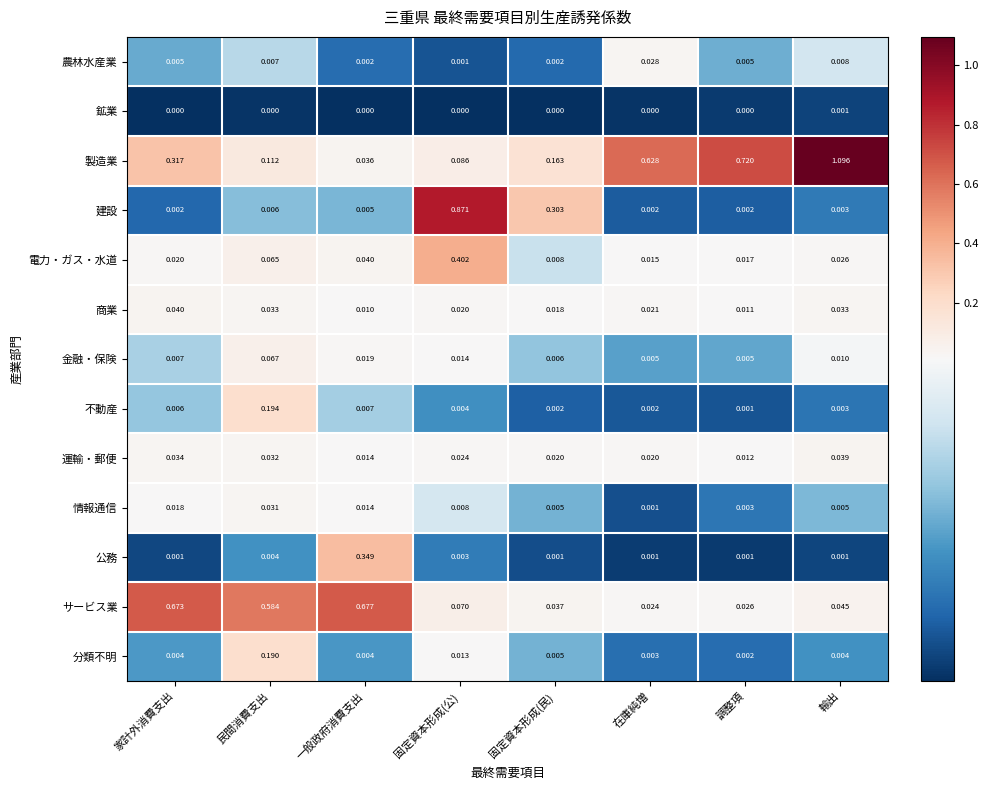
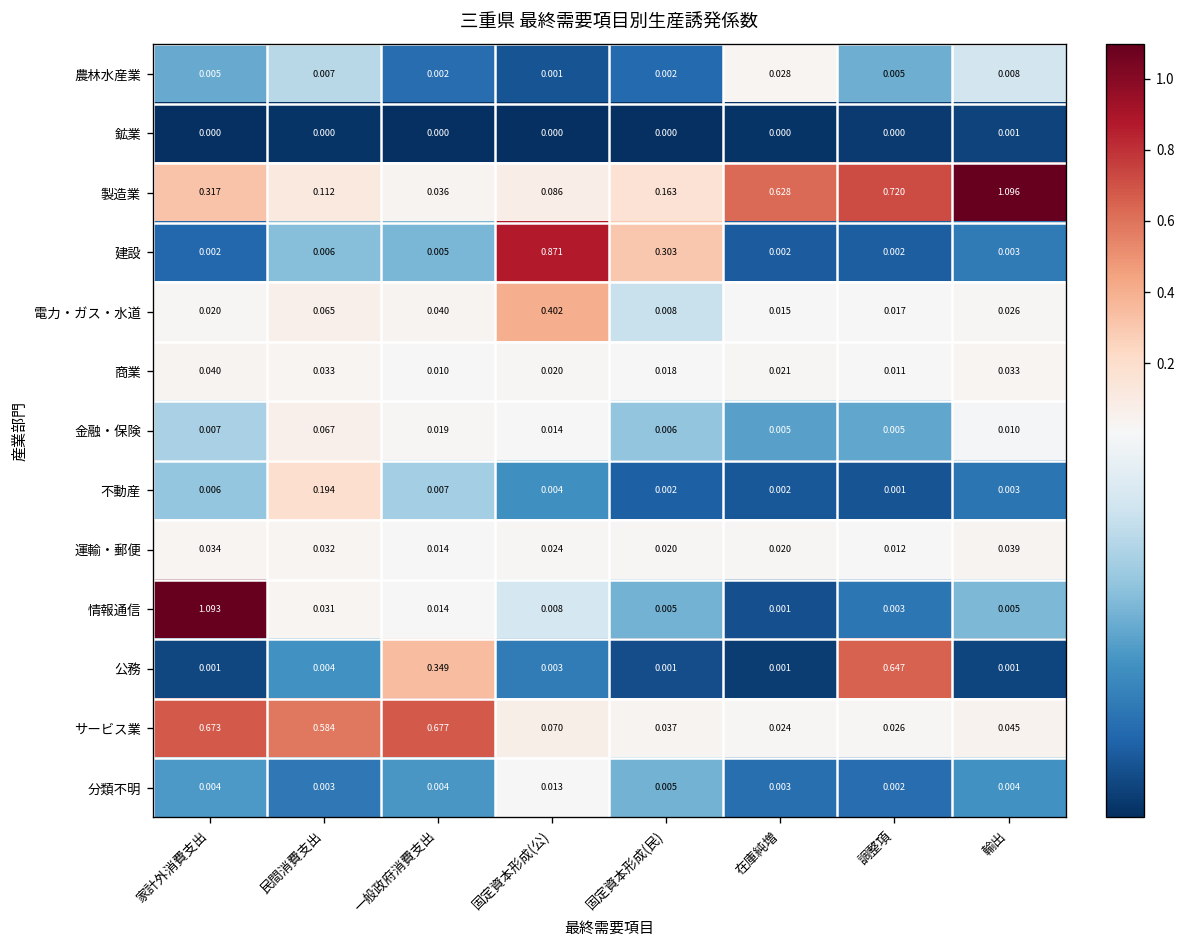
情報通信, 家計外消費支出: 0.018 -> 1.093
公務, 調整項: 0.001 -> 0.647
分類不明, 民間消費支出: 0.190 -> 0.003
